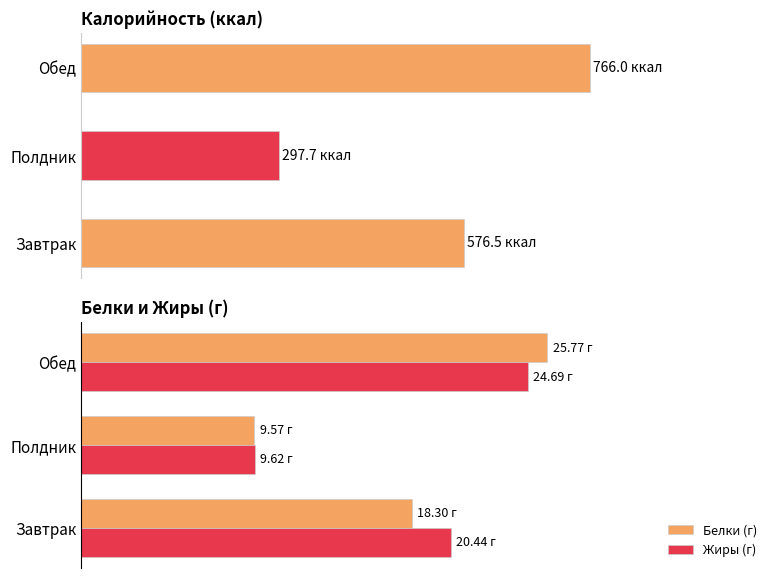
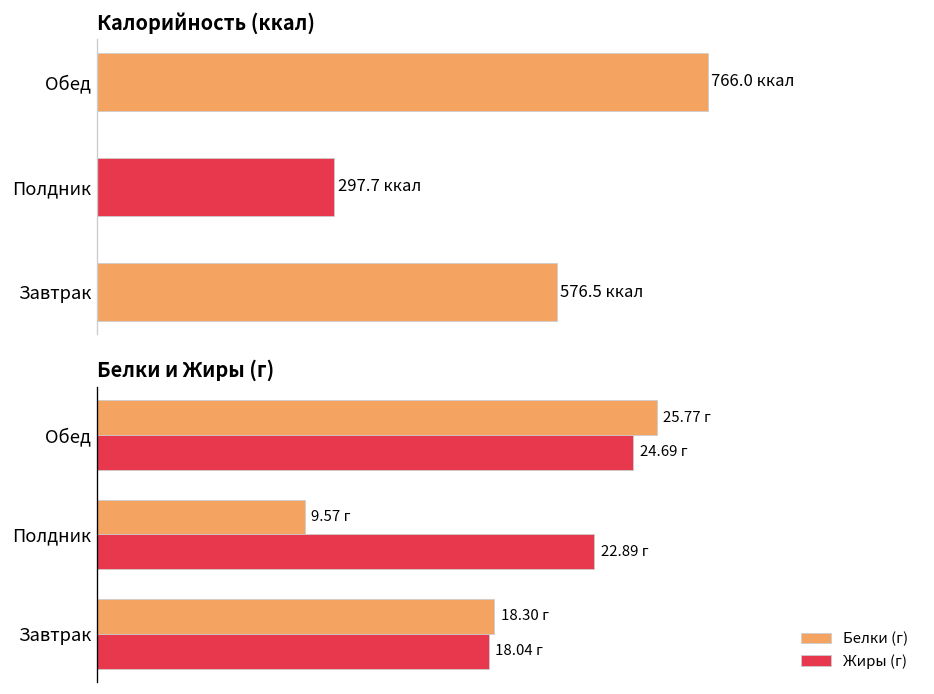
Белки и Жиры (г), Жиры (г), Полдник: 9.62 -> 22.89
Белки и Жиры (г), Жиры (г), Завтрак: 20.44 -> 18.04
